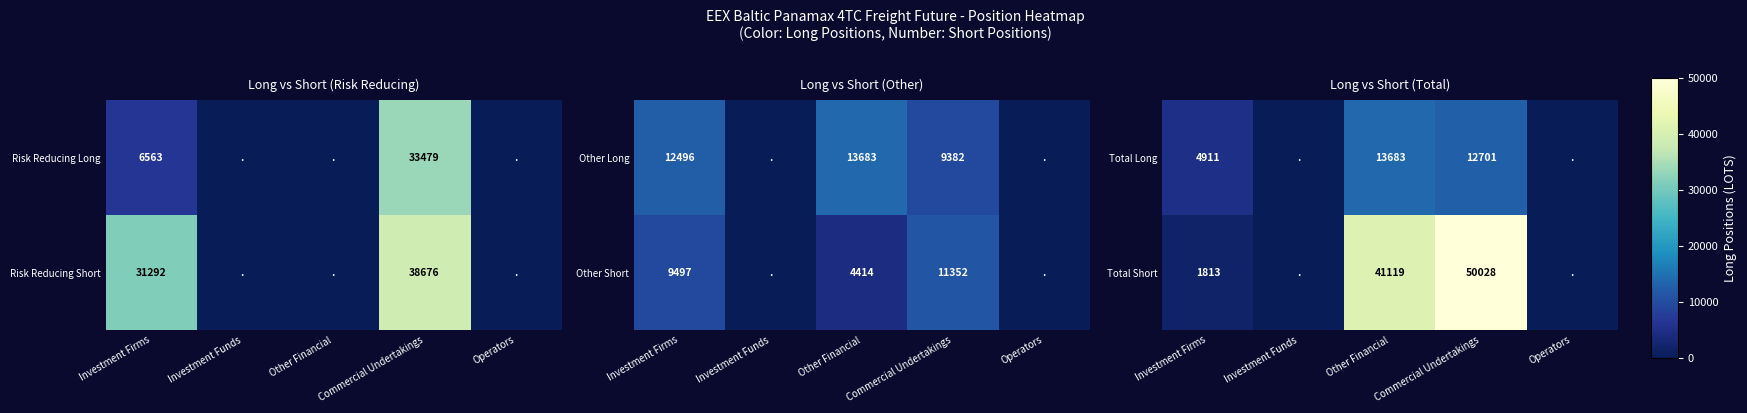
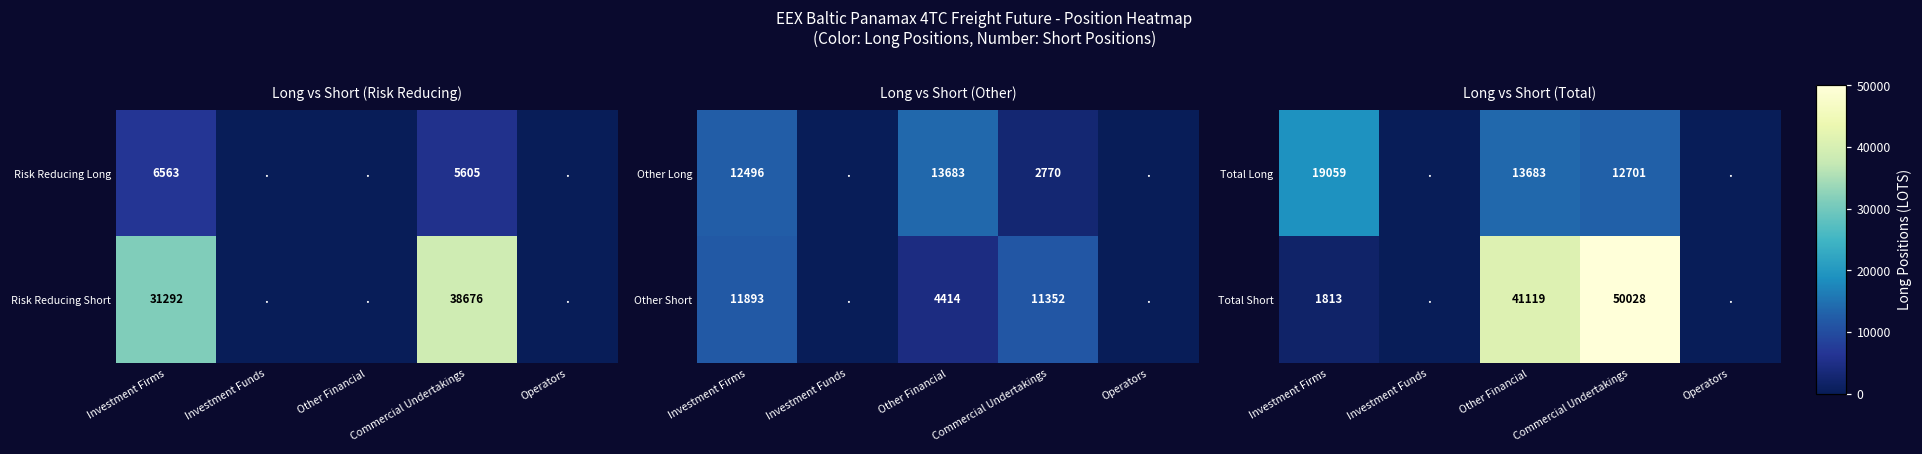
Long vs Short (Risk Reducing), Risk Reducing Long, Commercial Undertakings: 33479 -> 5605
Long vs Short (Other), Other Long, Commercial Undertakings: 9382 -> 2770
Long vs Short (Other), Other Short, Investment Firms: 9497 -> 11893
Long vs Short (Total), Total Long, Investment Firms: 4911 -> 19059
